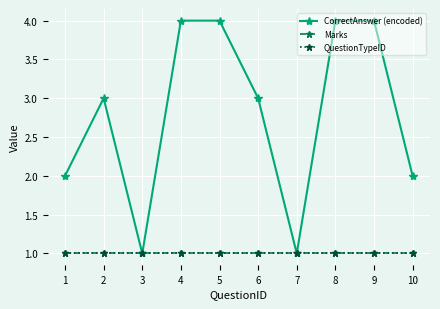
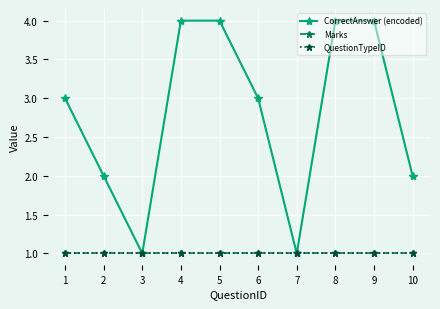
CorrectAnswer (encoded), 1: 2 -> 3
CorrectAnswer (encoded), 2: 3 -> 2
